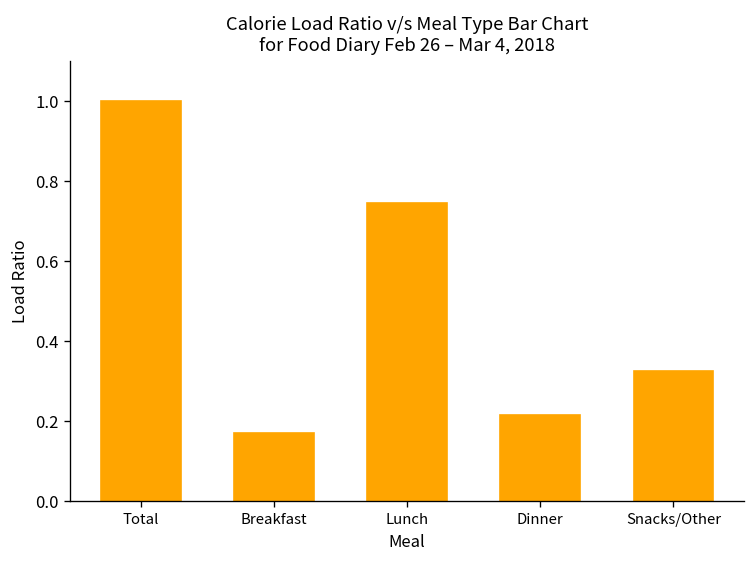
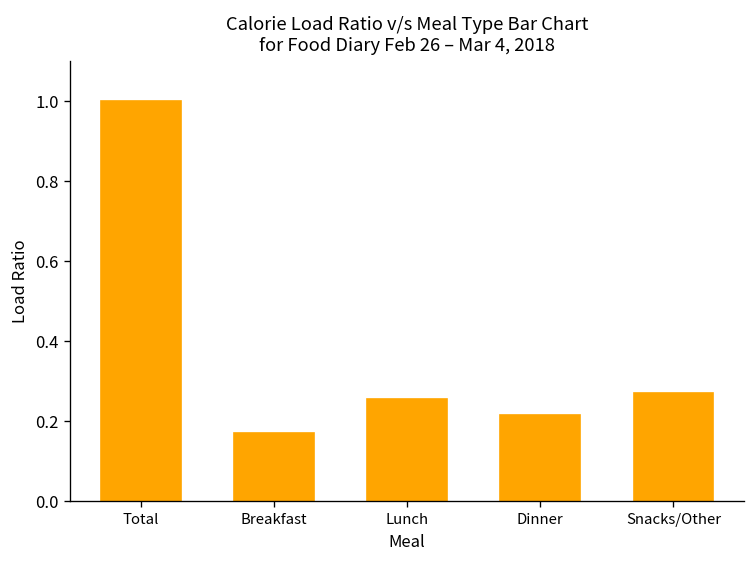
Lunch: 0.74 -> 0.26
Snacks/Other: 0.33 -> 0.27
